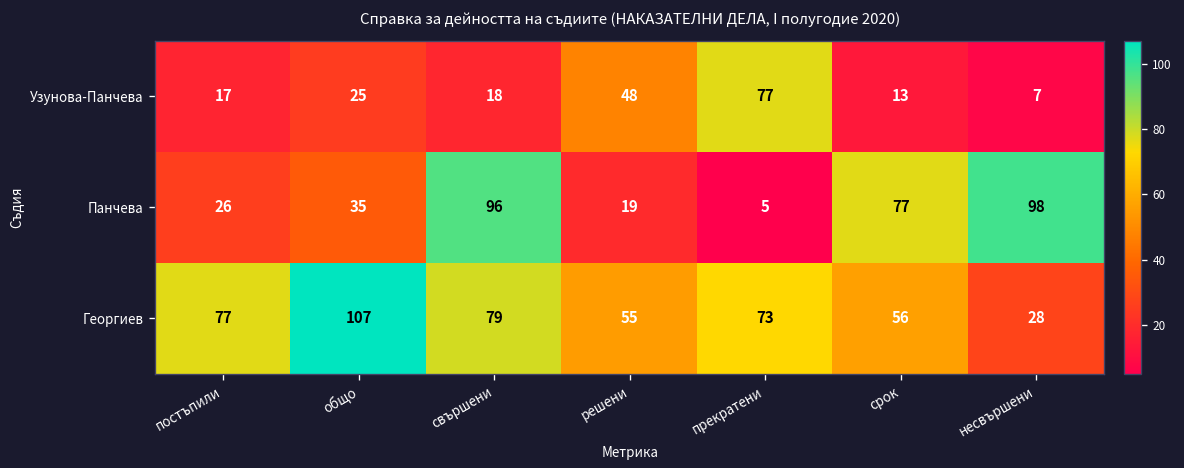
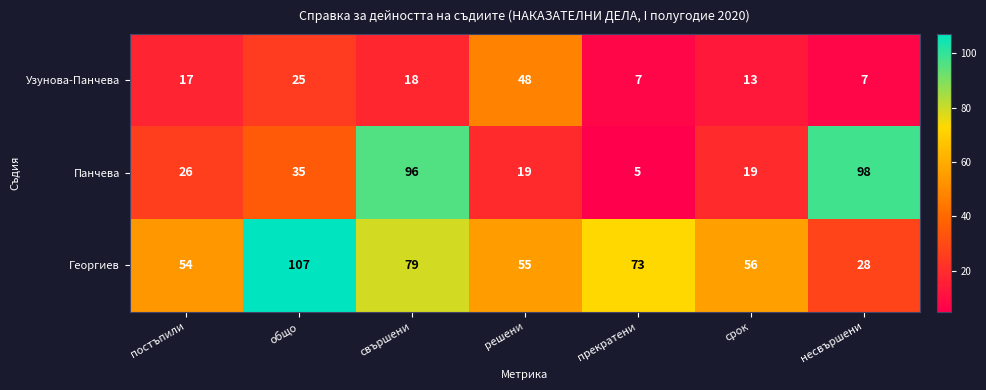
Узунова-Панчева, прекратени: 77 -> 7
Панчева, срок: 77 -> 19
Георгиев, постъпили: 77 -> 54
